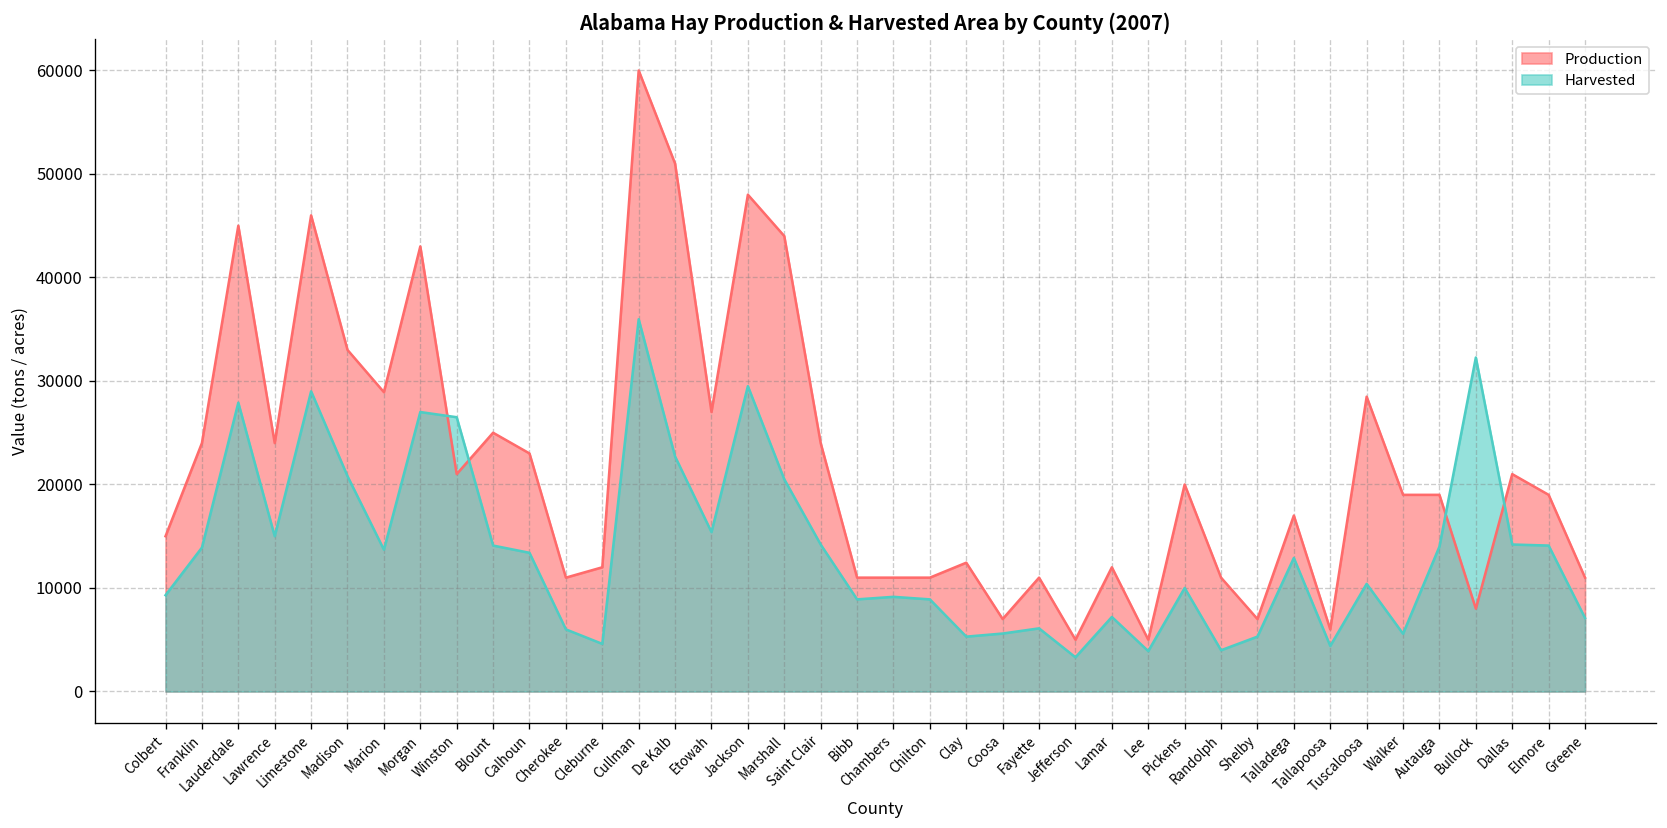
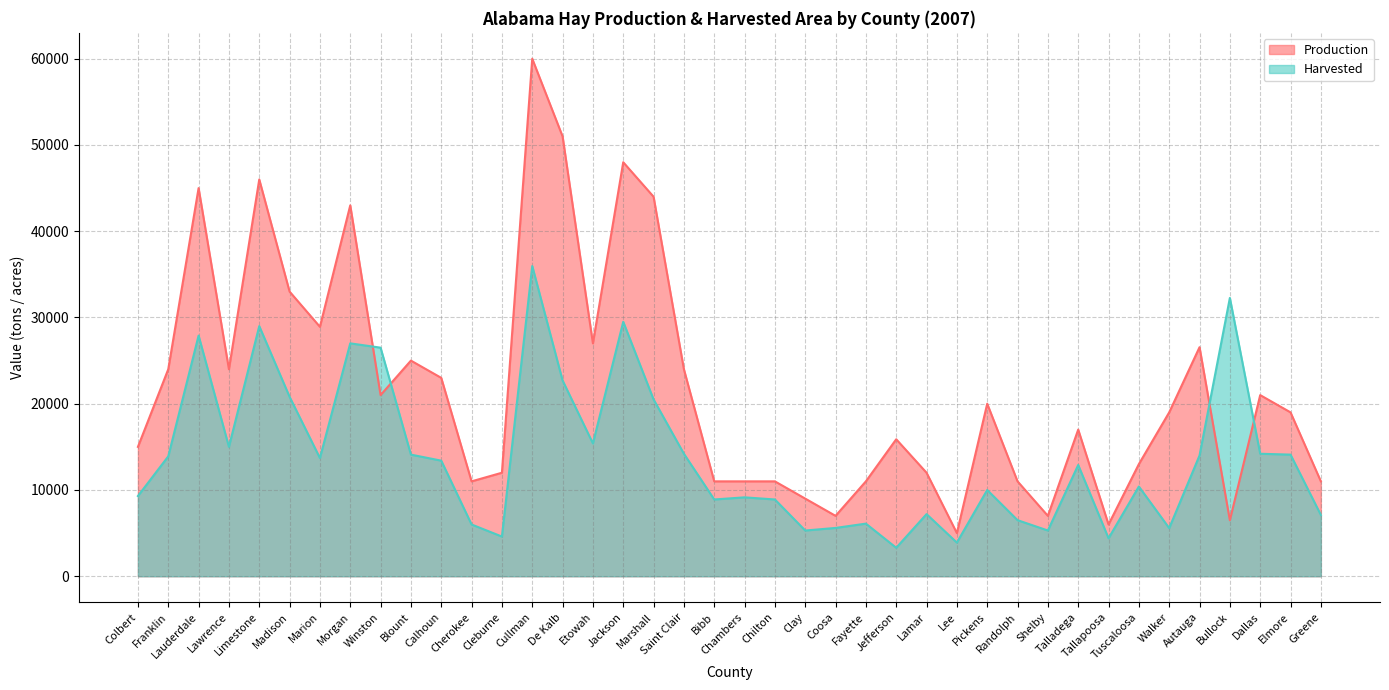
Production, Clay: 12000 -> 9000
Production, Jefferson: 5000 -> 16000
Harvested, Randolph: 4000 -> 7000
Production, Tuscaloosa: 28000 -> 13000
Production, Autauga: 19000 -> 27000
Production, Bullock: 8000 -> 6000
